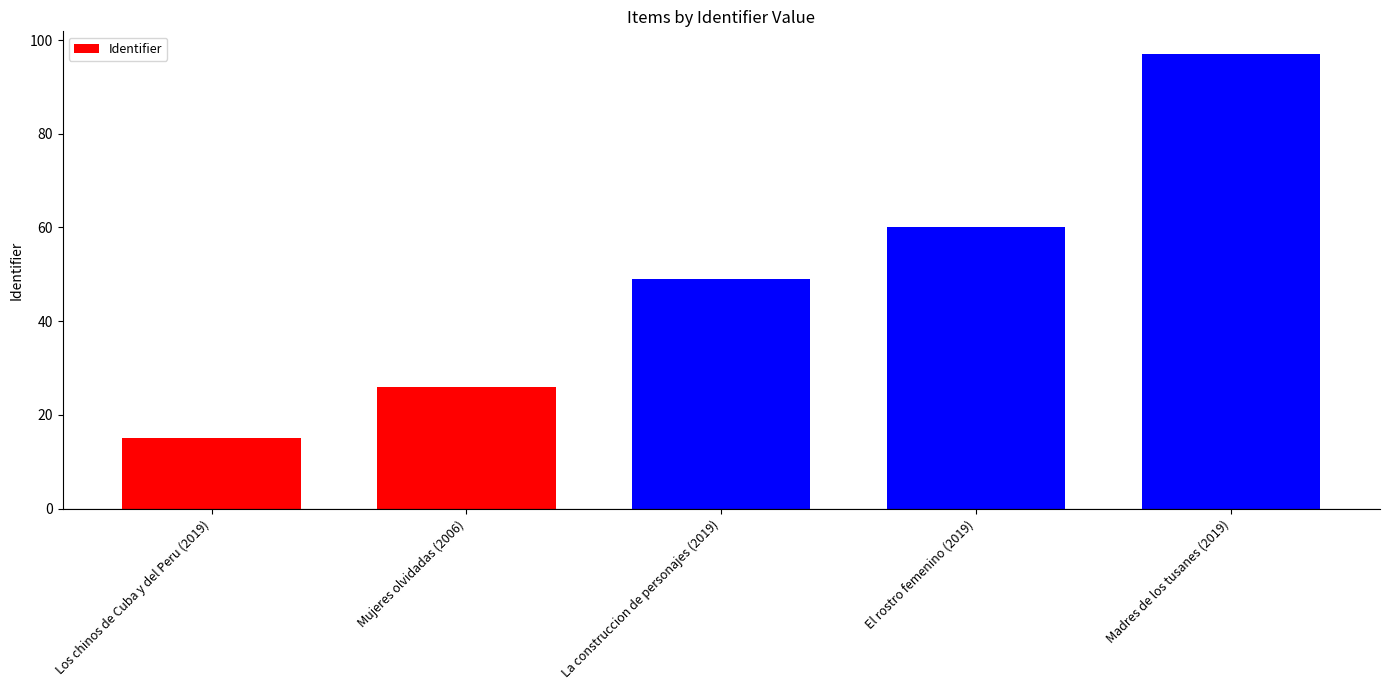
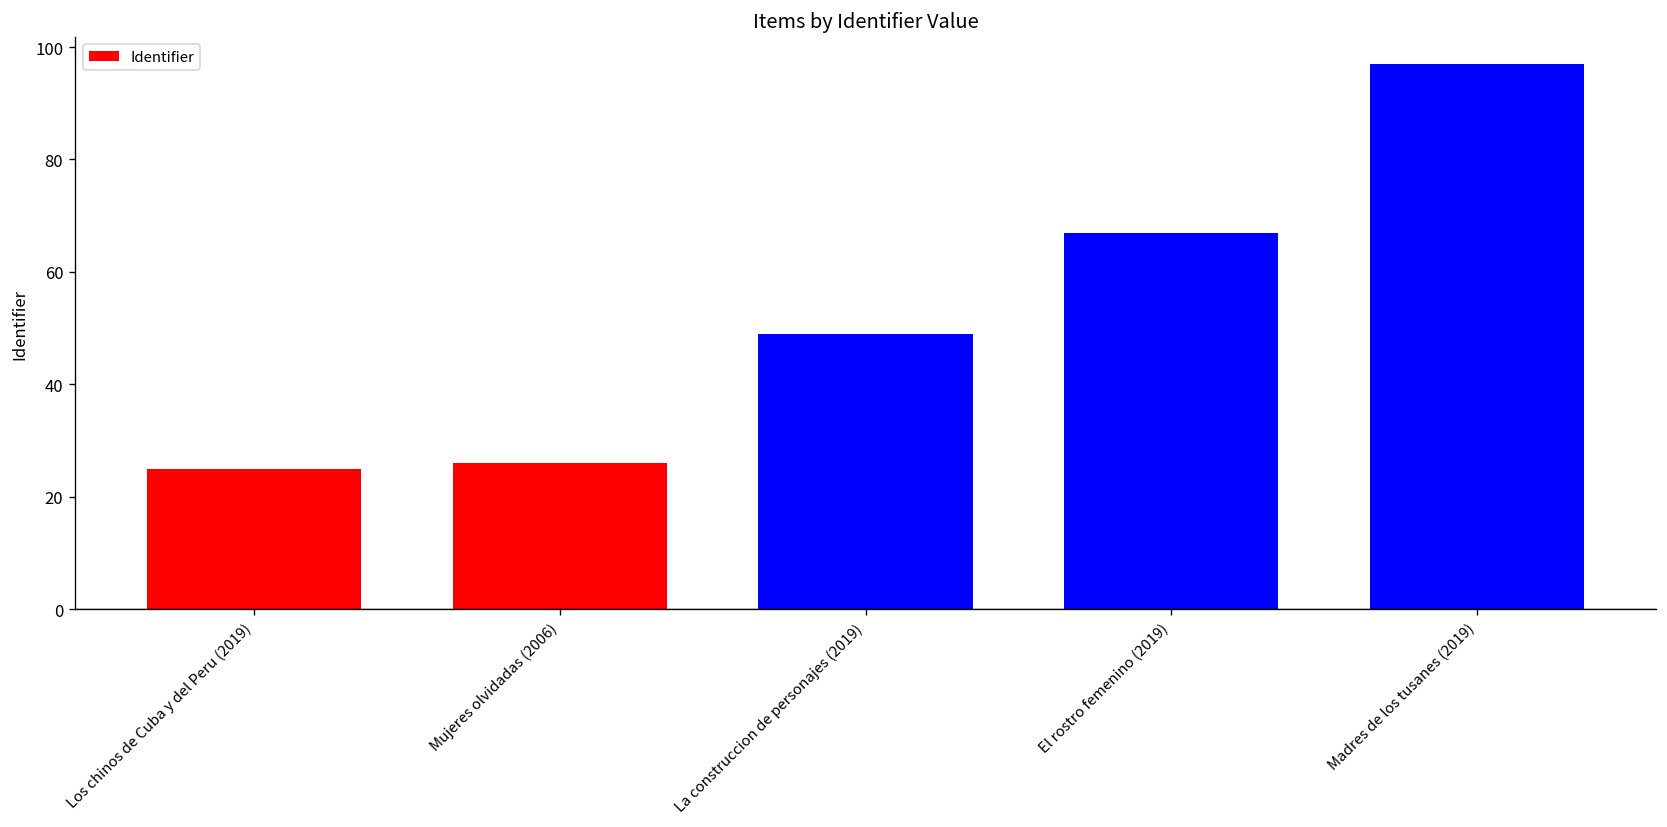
Los chinos de Cuba y del Peru (2019): 15 -> 25
El rostro femenino (2019): 60 -> 67
